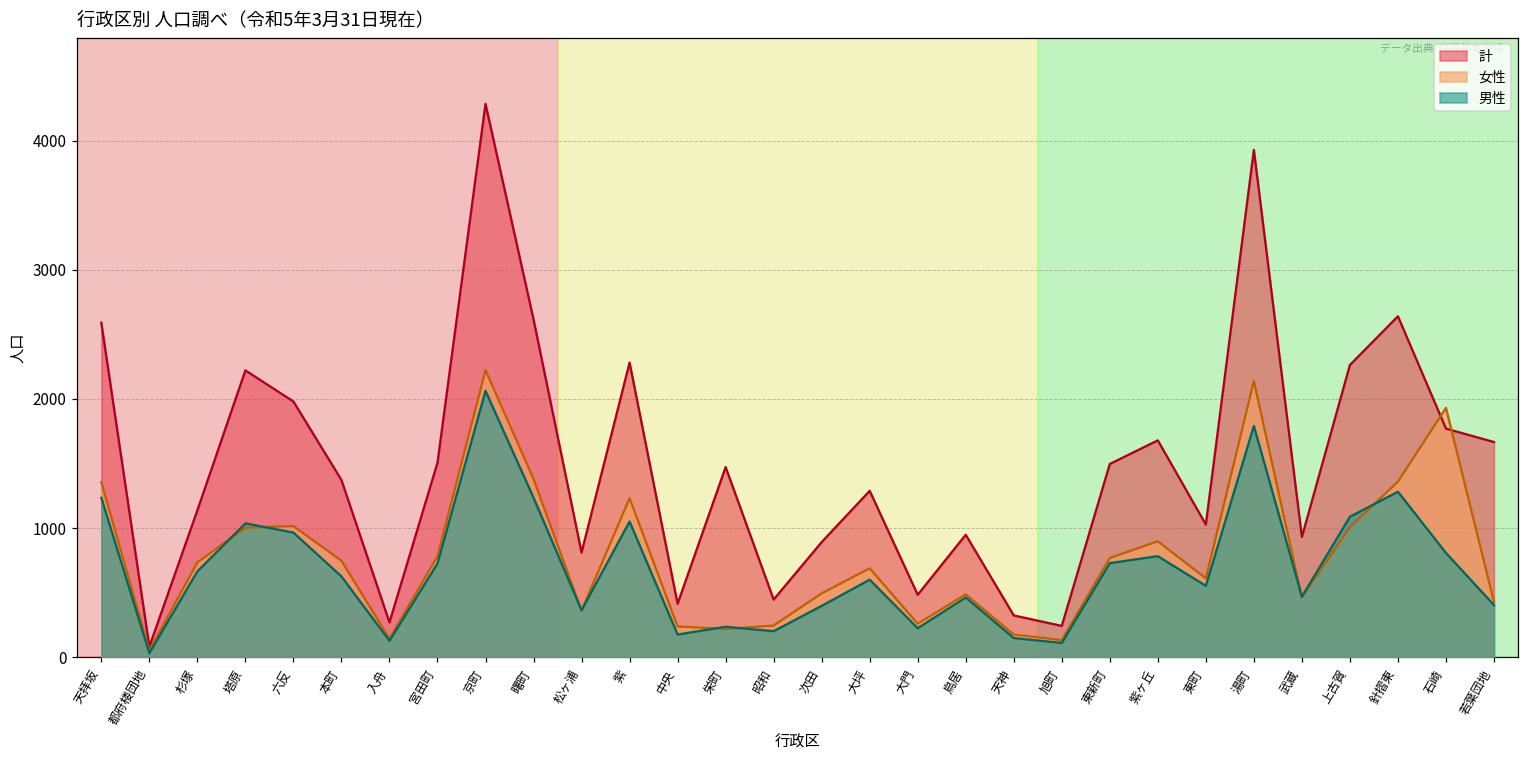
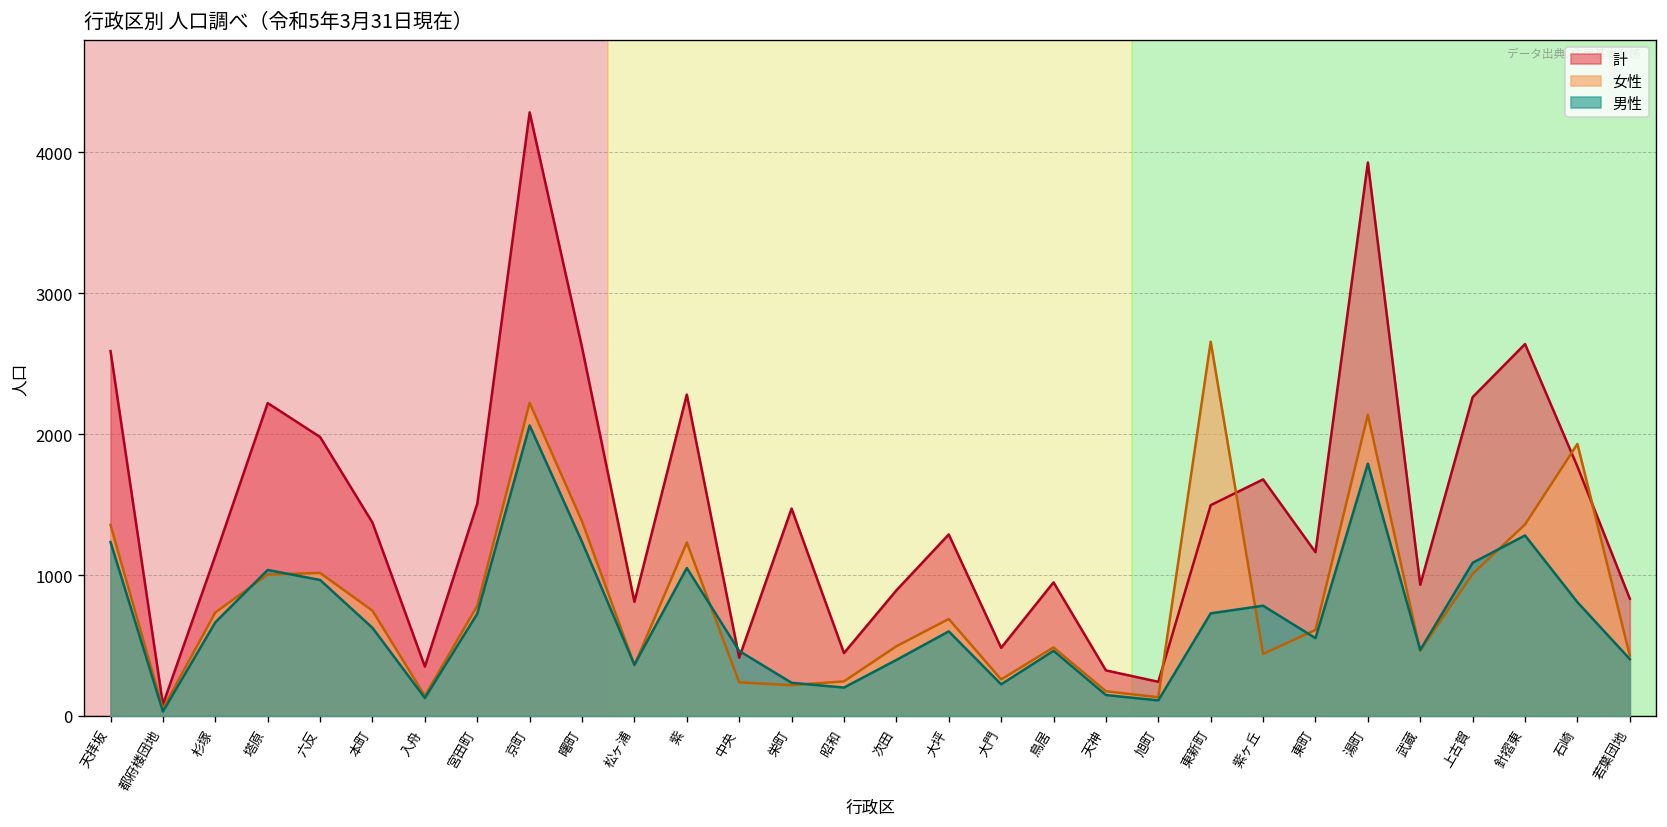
計, 入舟: 270 -> 350
男性, 中央: 180 -> 460
女性, 東新町: 770 -> 2660
女性, 紫ヶ丘: 900 -> 440
計, 東町: 1030 -> 1160
計, 若葉団地: 1670 -> 830
